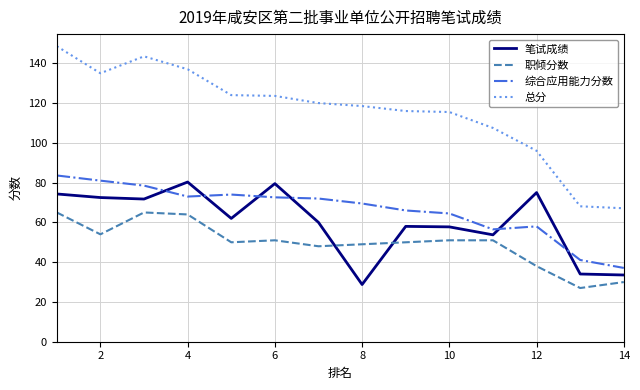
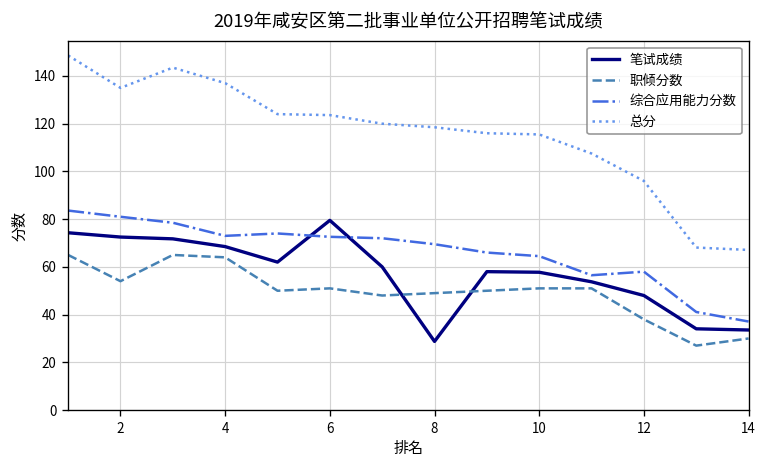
笔试成绩, 4: 80 -> 69
笔试成绩, 12: 75 -> 48
